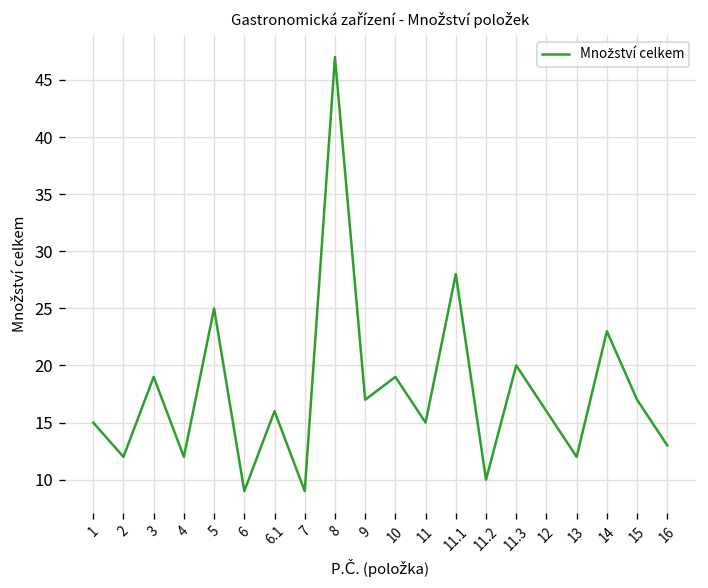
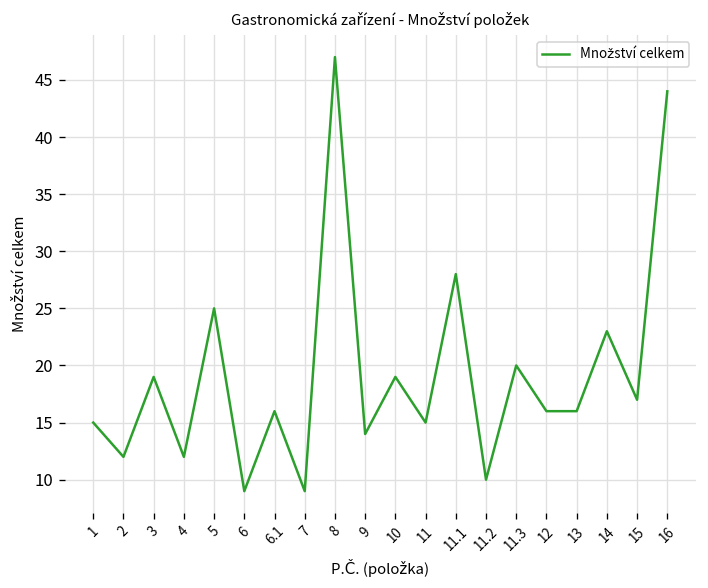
9: 17 -> 14
13: 12 -> 16
16: 13 -> 44
